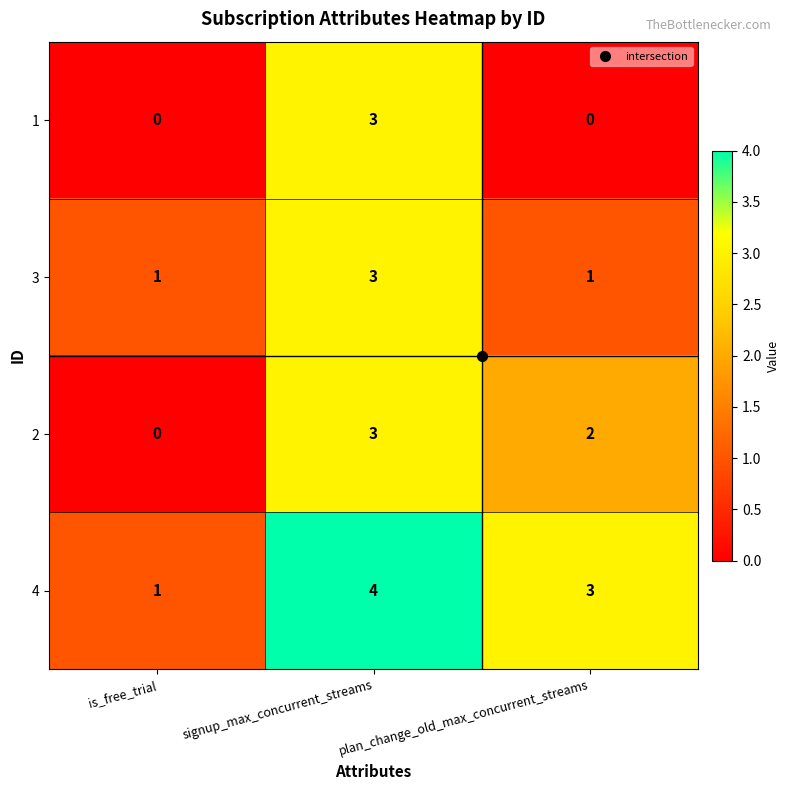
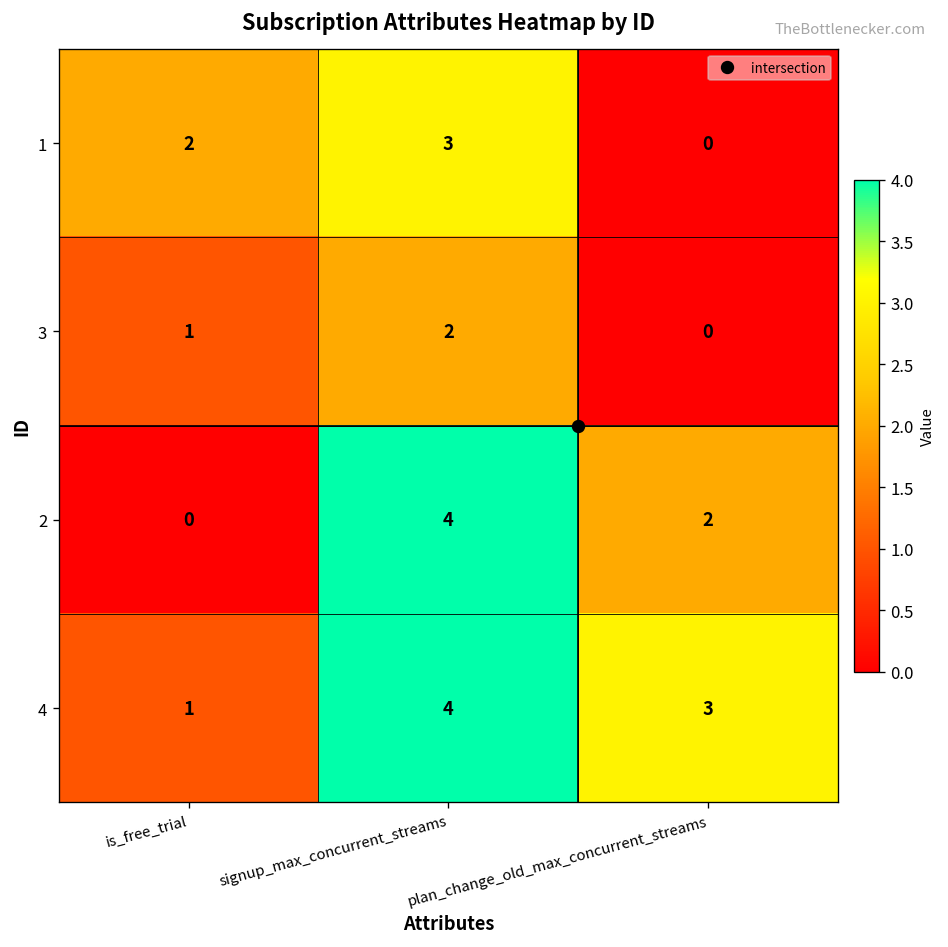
1, is_free_trial: 0 -> 2
3, signup_max_concurrent_streams: 3 -> 2
3, plan_change_old_max_concurrent_streams: 1 -> 0
2, signup_max_concurrent_streams: 3 -> 4
